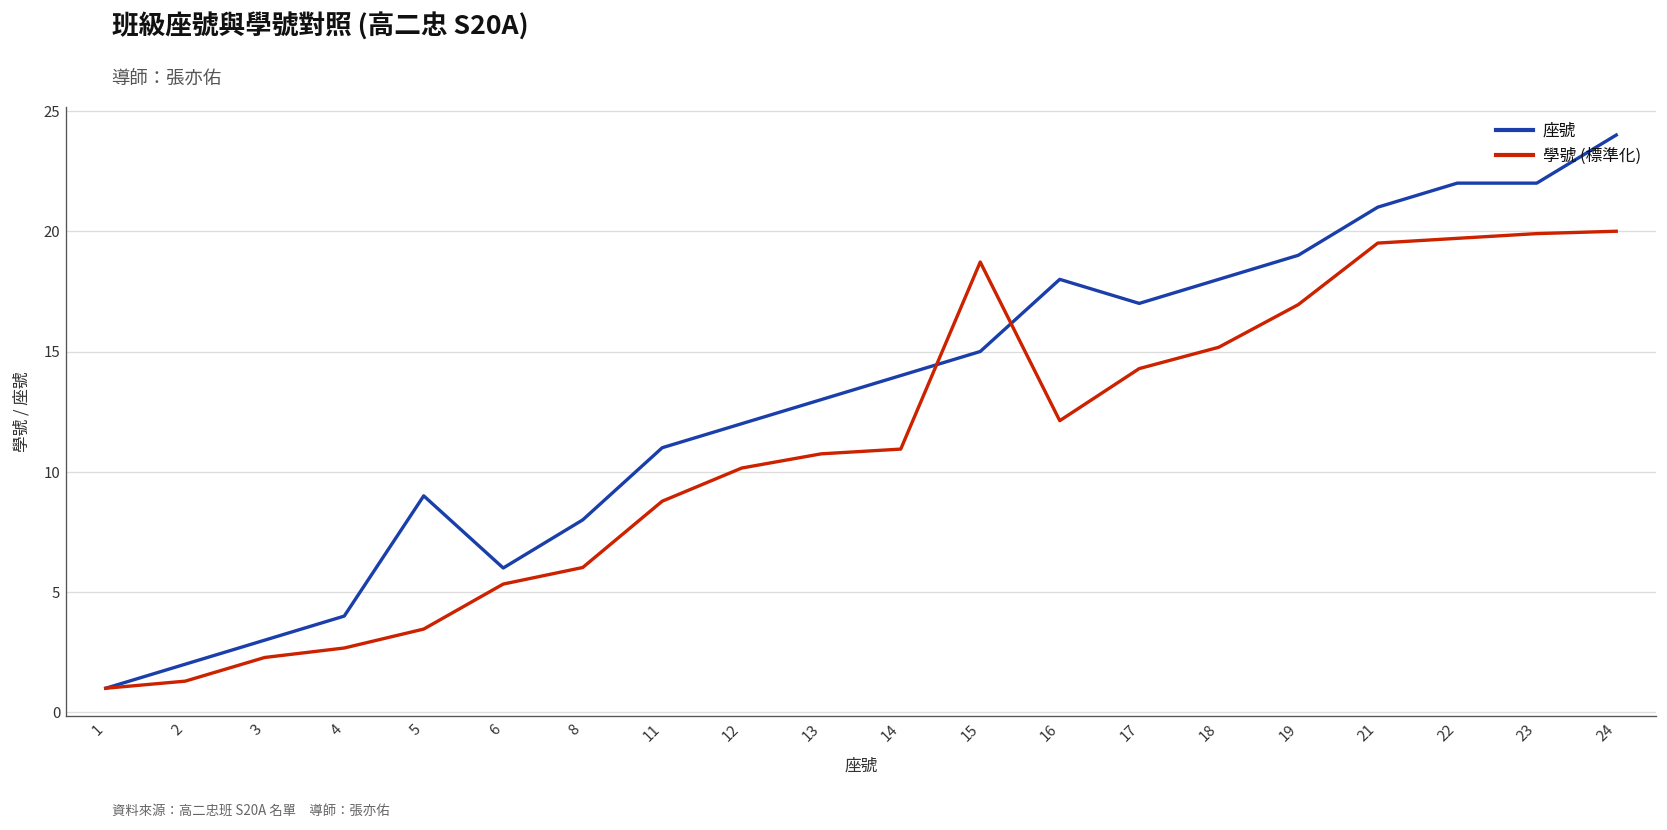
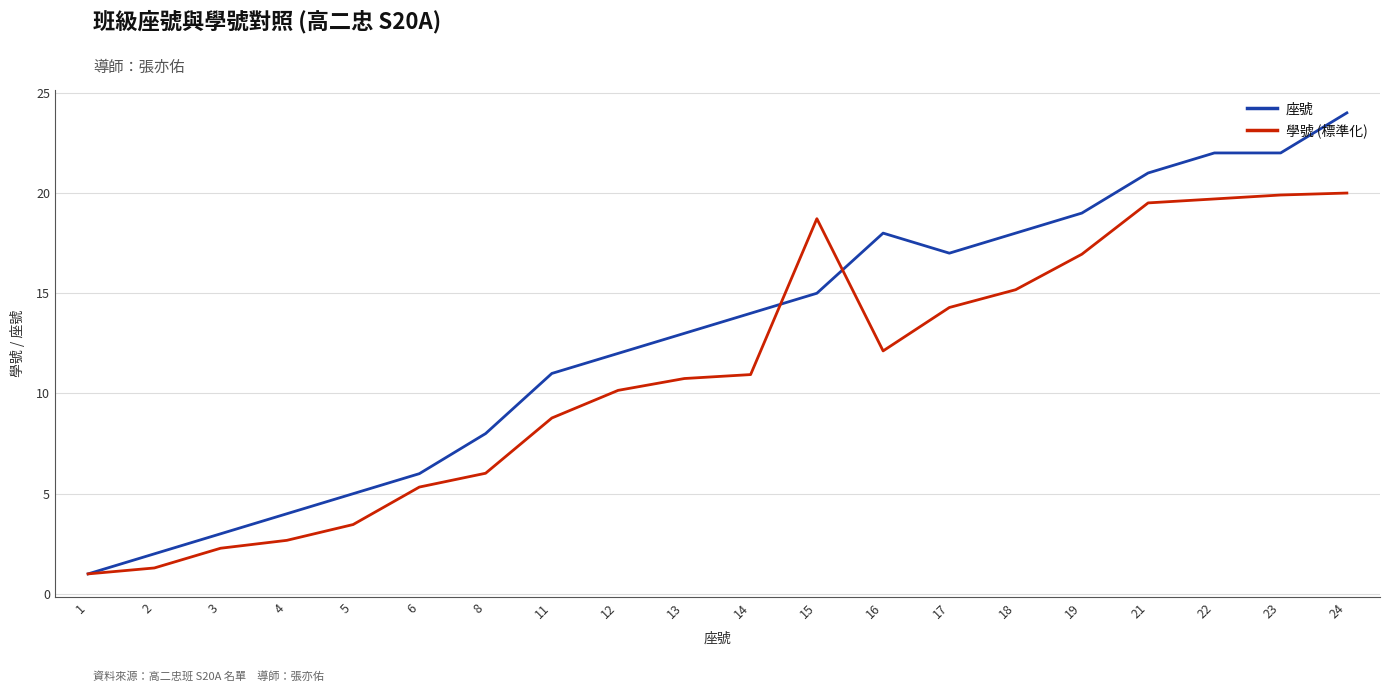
座號, 5: 9 -> 5
